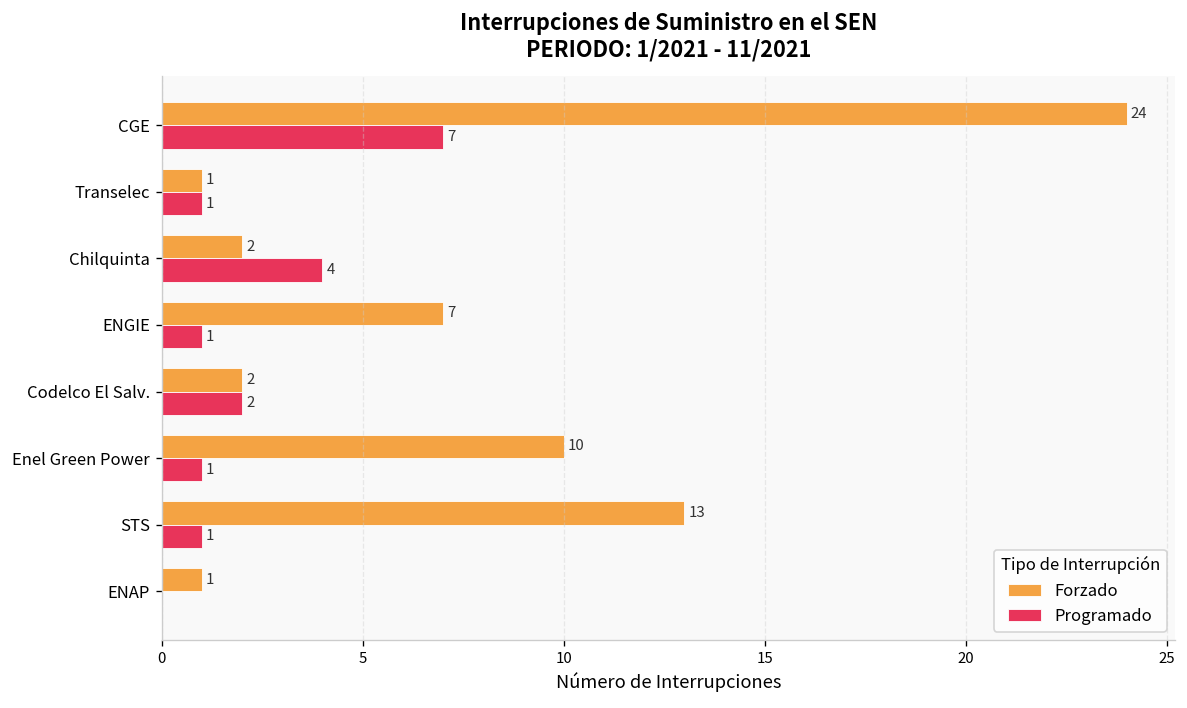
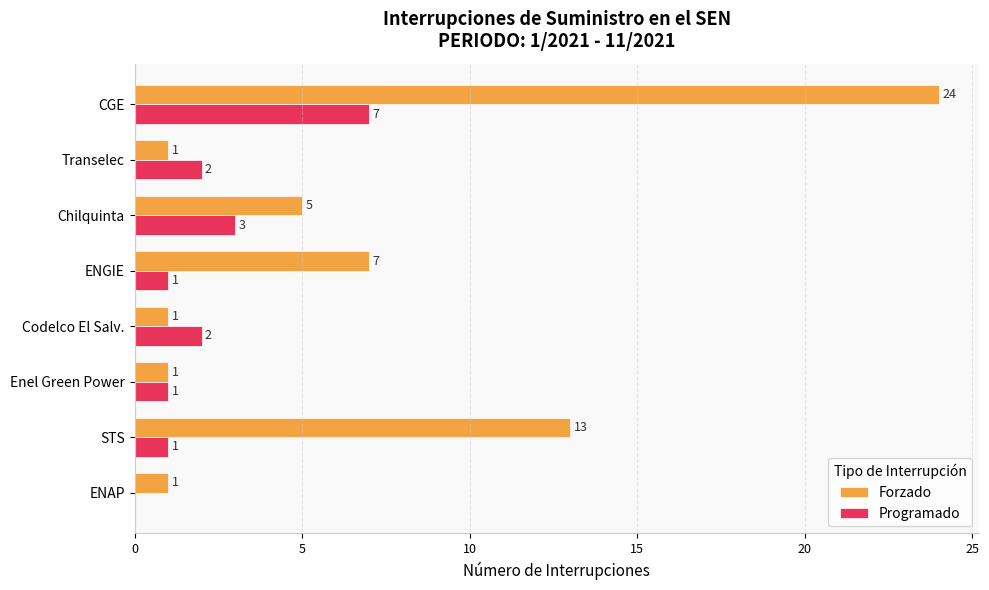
Programado, Transelec: 1 -> 2
Forzado, Chilquinta: 2 -> 5
Programado, Chilquinta: 4 -> 3
Forzado, Codelco El Salv.: 2 -> 1
Forzado, Enel Green Power: 10 -> 1
